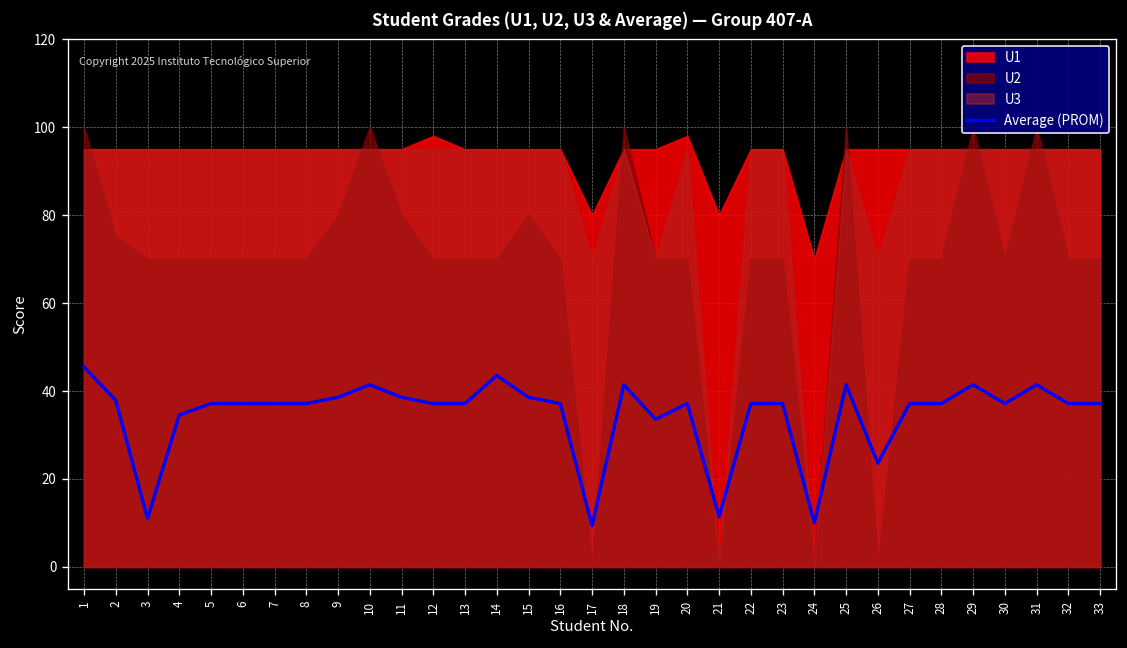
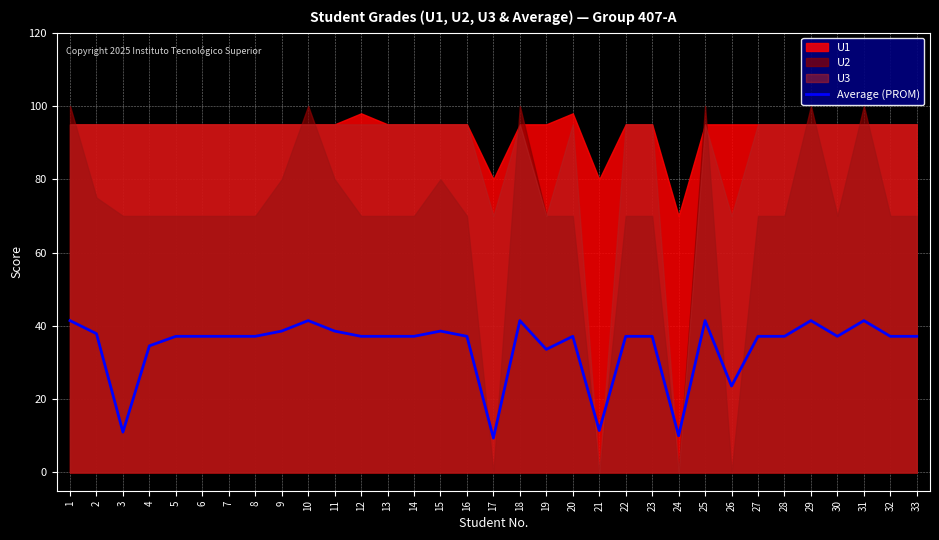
Average (PROM), 1: 45 -> 41
Average (PROM), 14: 44 -> 37
